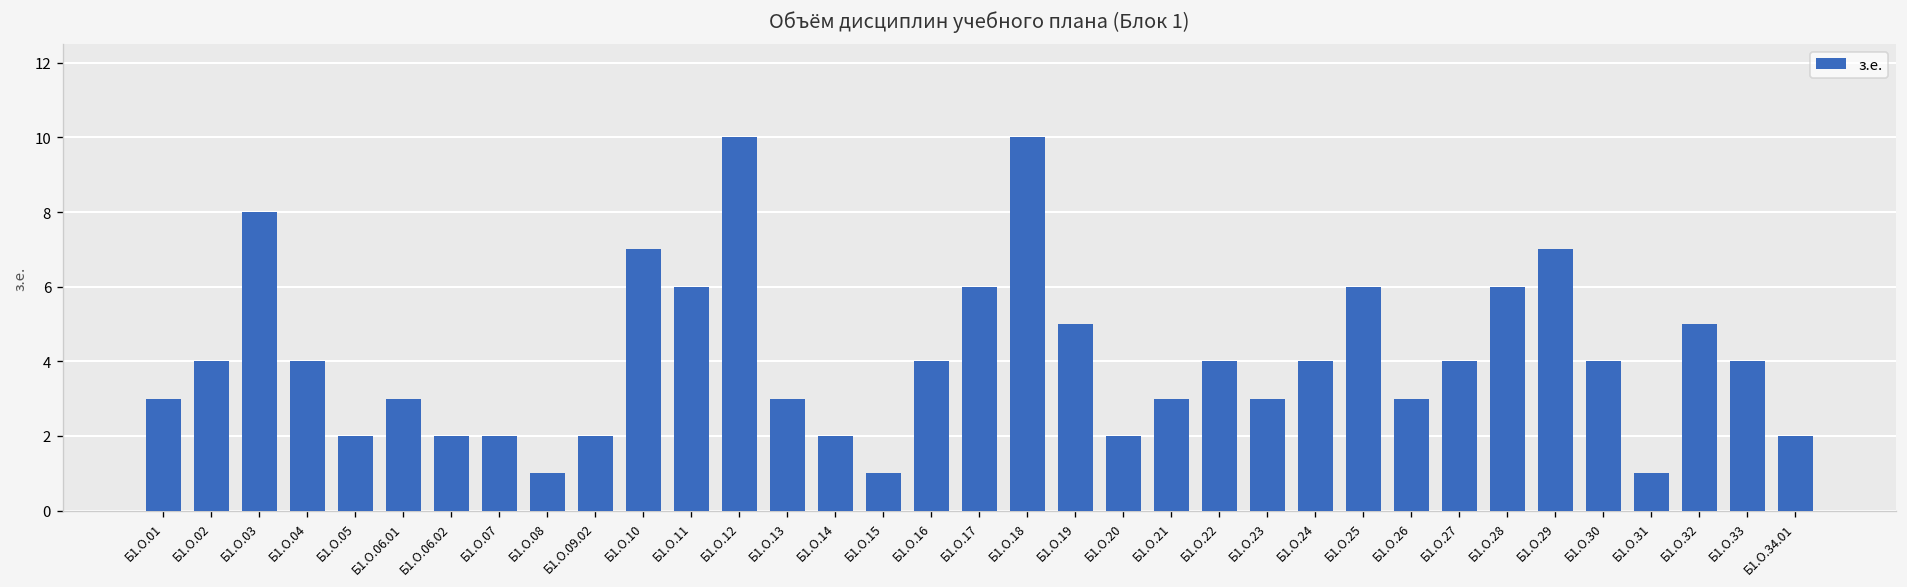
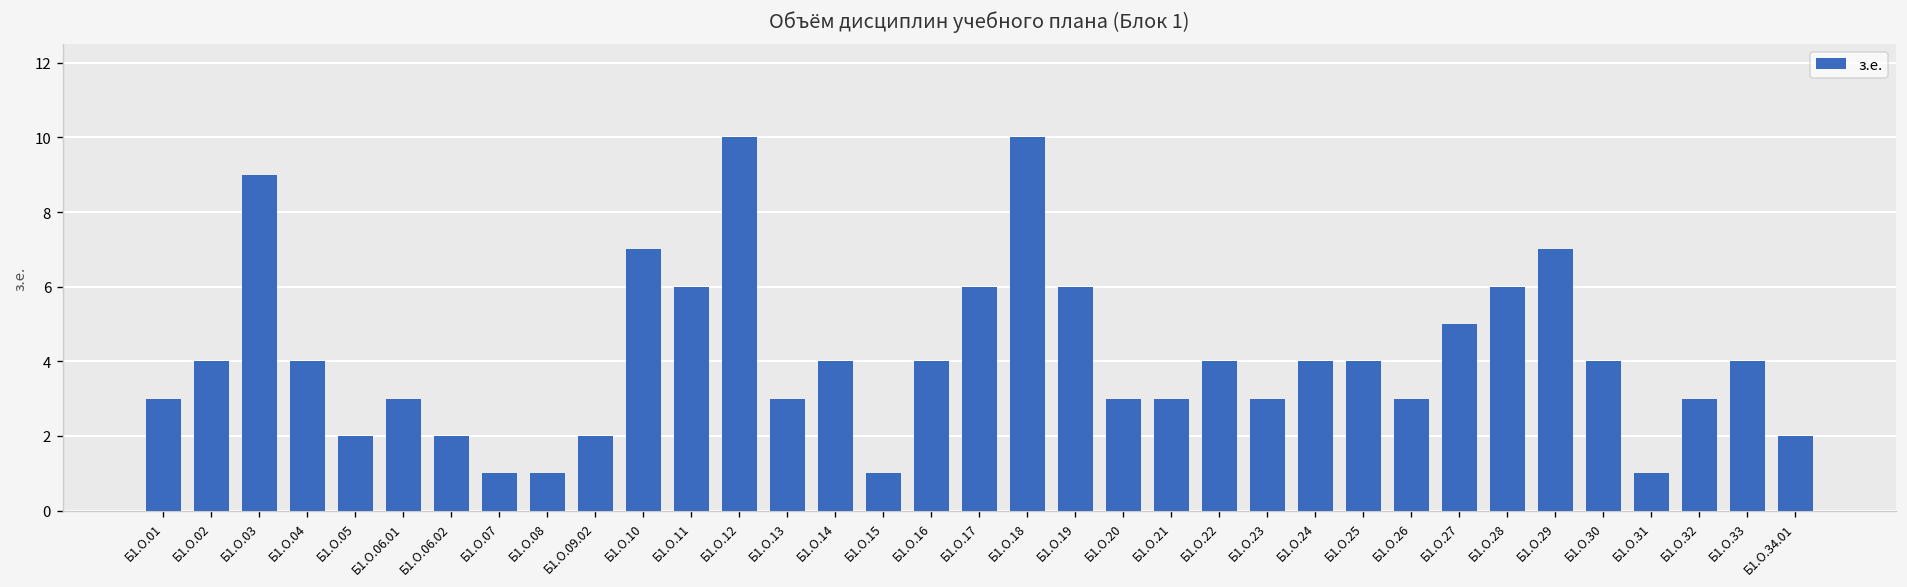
Б1.О.03: 8 -> 9
Б1.О.07: 2 -> 1
Б1.О.14: 2 -> 4
Б1.О.19: 5 -> 6
Б1.О.20: 2 -> 3
Б1.О.25: 6 -> 4
Б1.О.27: 4 -> 5
Б1.О.32: 5 -> 3
